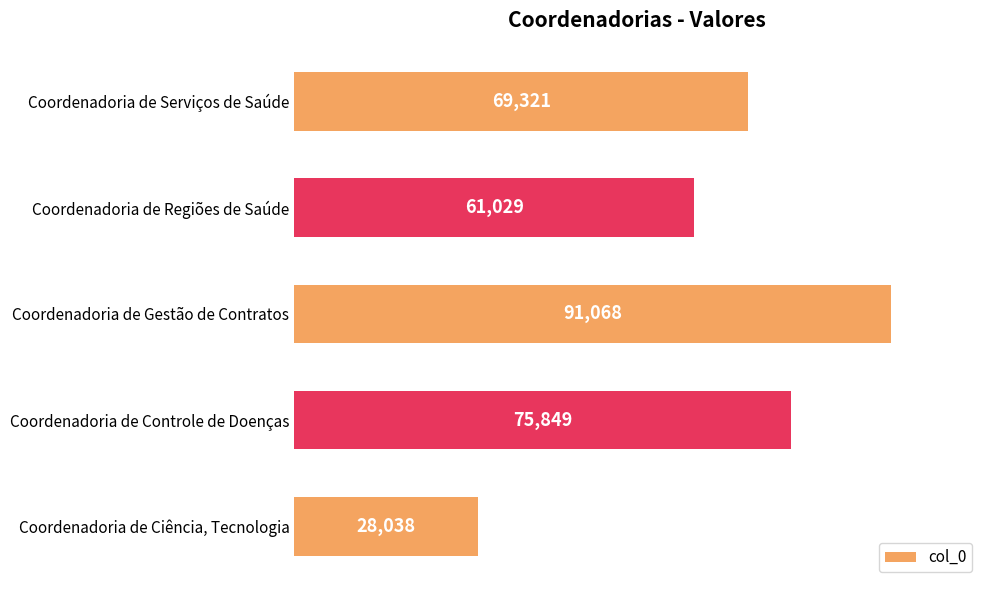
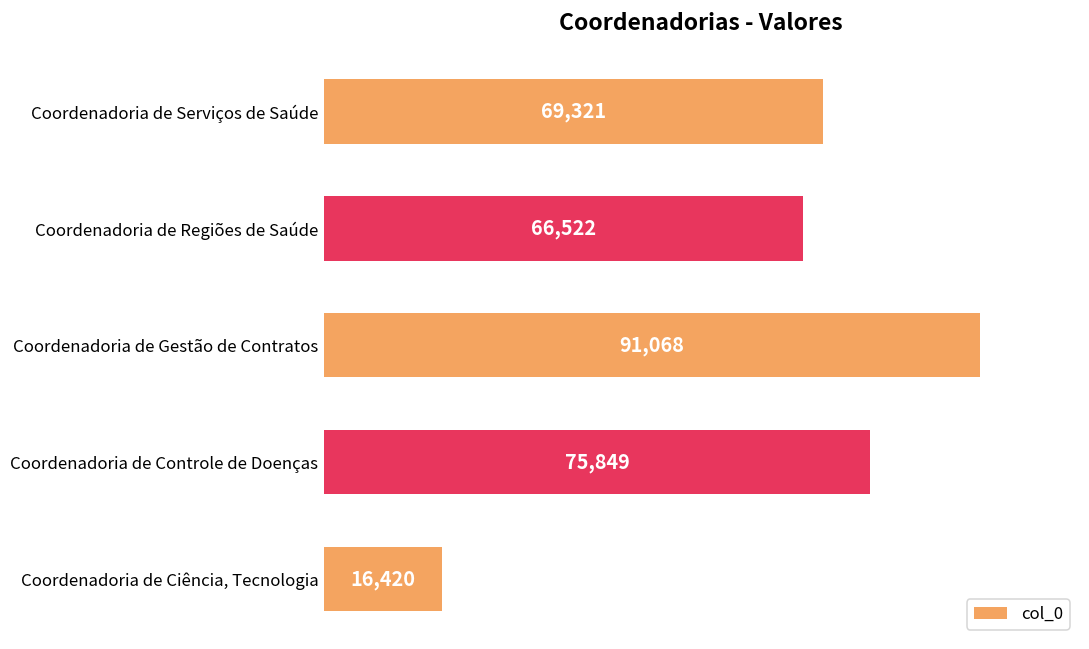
Coordenadoria de Regiões de Saúde: 61,029 -> 66,522
Coordenadoria de Ciência, Tecnologia: 28,038 -> 16,420
